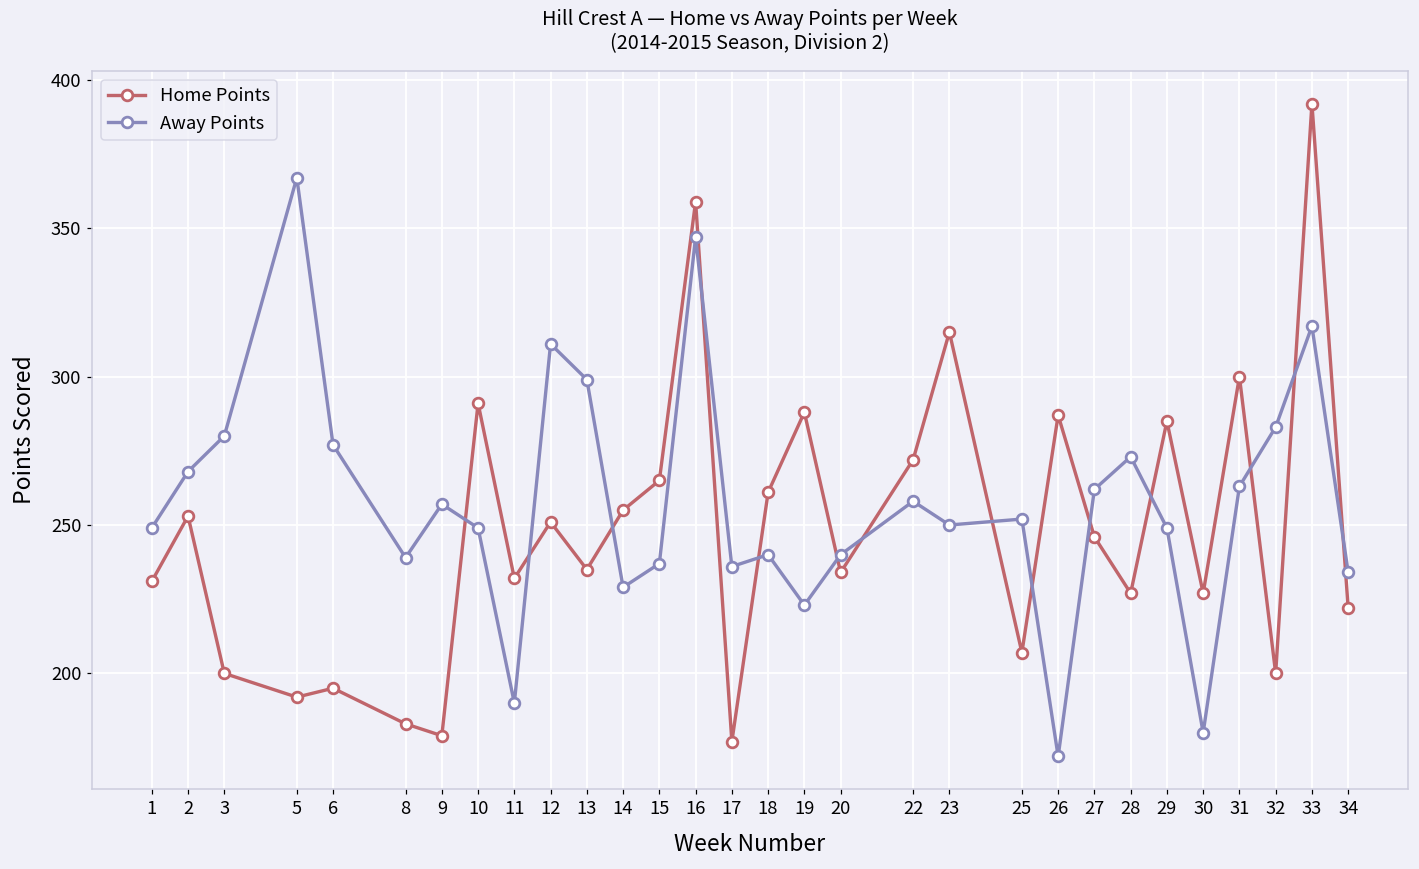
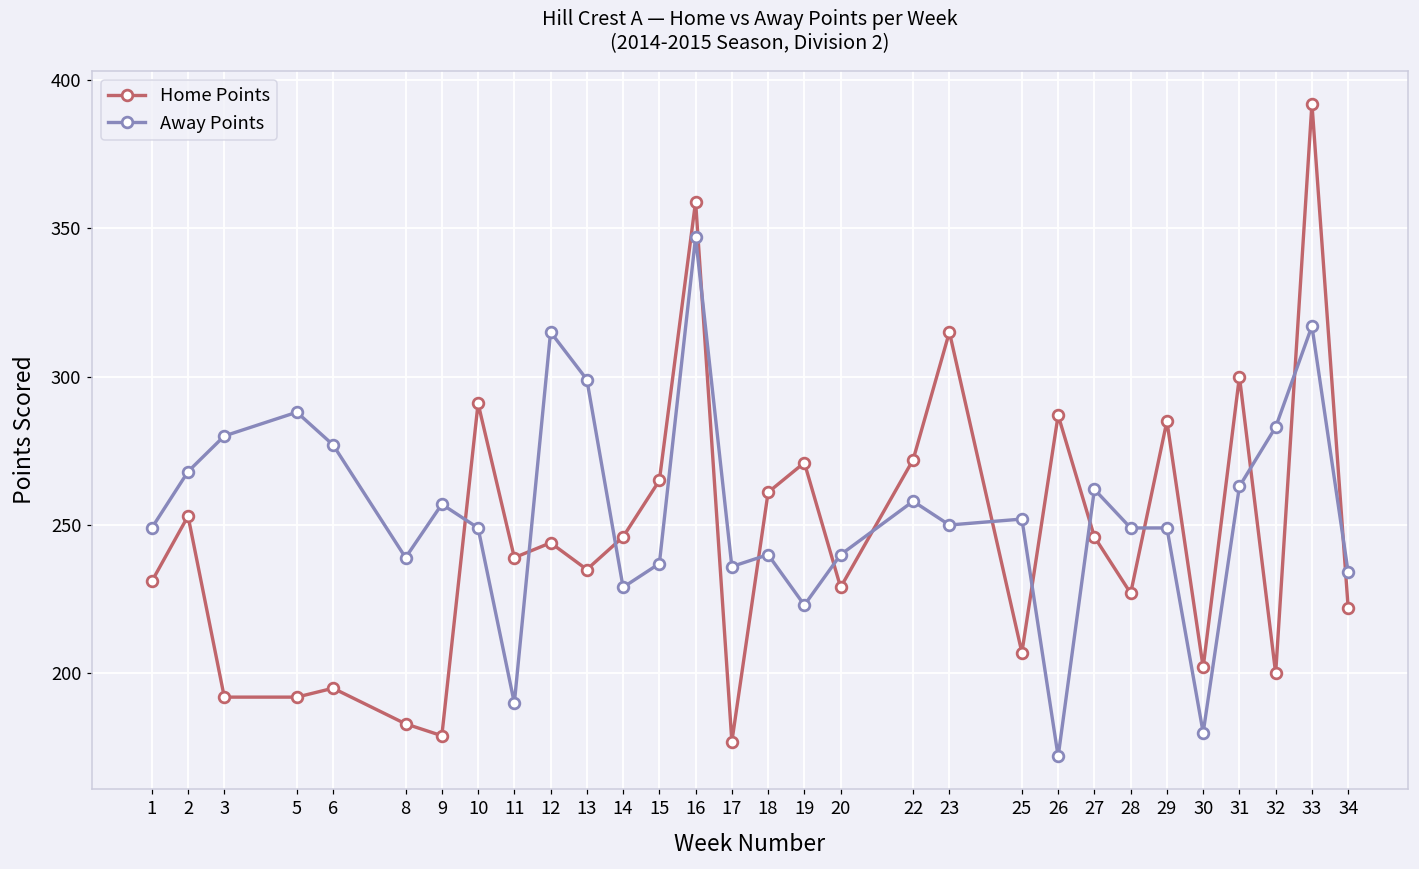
Home Points, 3: 200 -> 192
Away Points, 5: 367 -> 288
Home Points, 11: 232 -> 239
Home Points, 12: 251 -> 244
Away Points, 12: 311 -> 315
Home Points, 14: 255 -> 246
Home Points, 19: 288 -> 271
Home Points, 20: 234 -> 229
Away Points, 28: 273 -> 249
Home Points, 30: 227 -> 202
